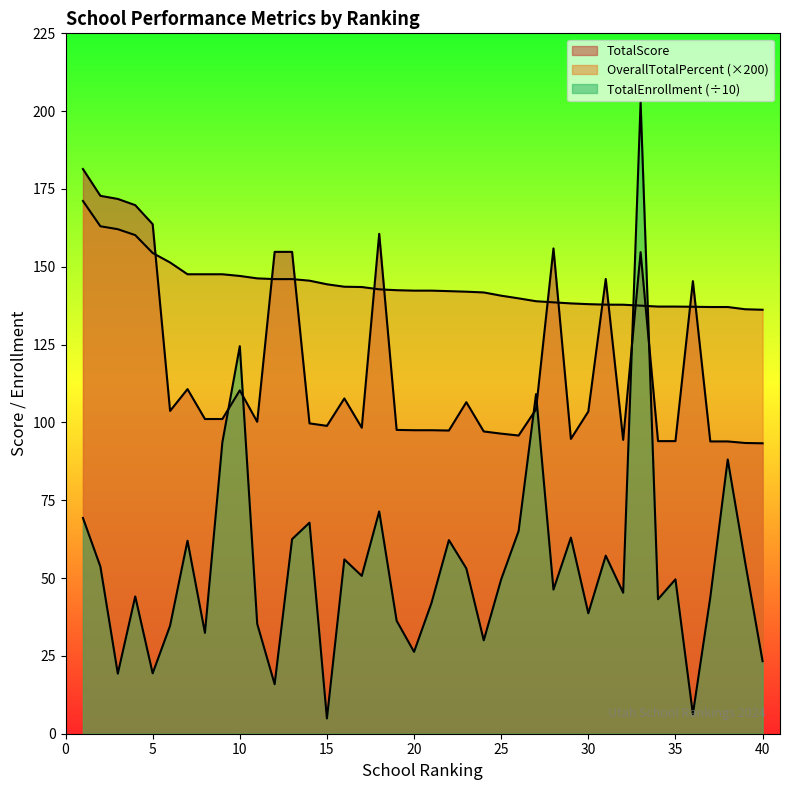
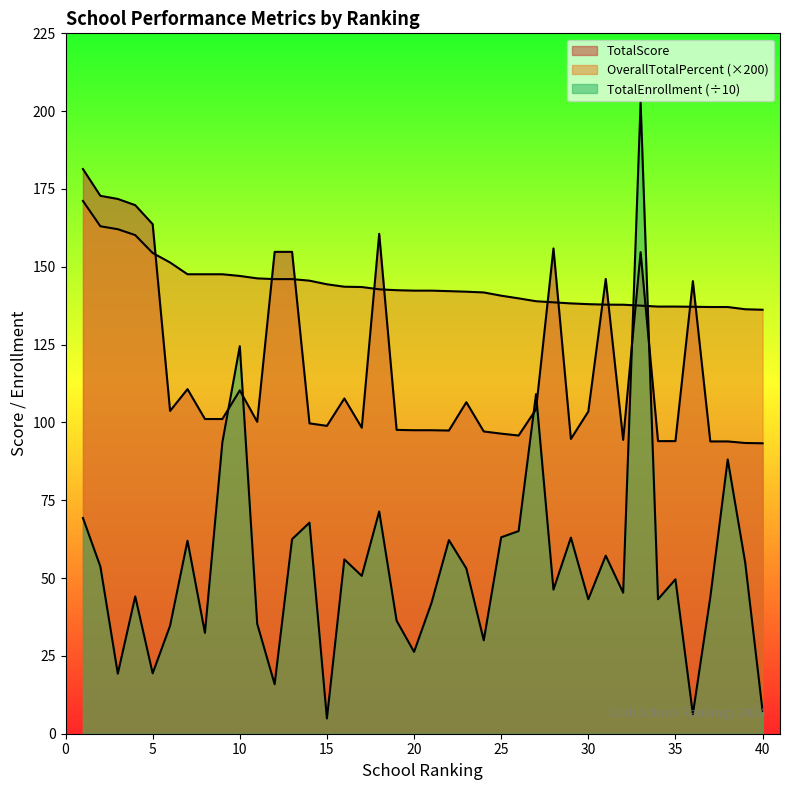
TotalEnrollment (÷10), 25: 50 -> 63
TotalEnrollment (÷10), 30: 39 -> 43
TotalEnrollment (÷10), 40: 23 -> 7
